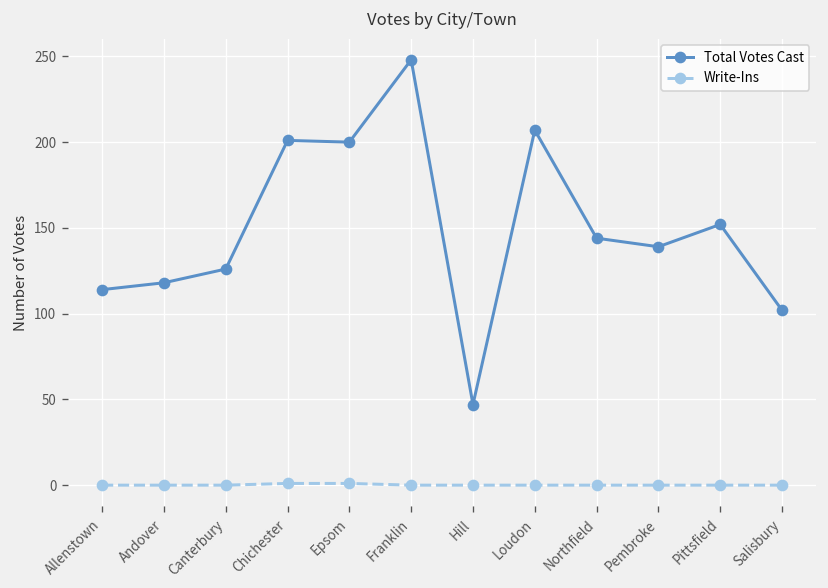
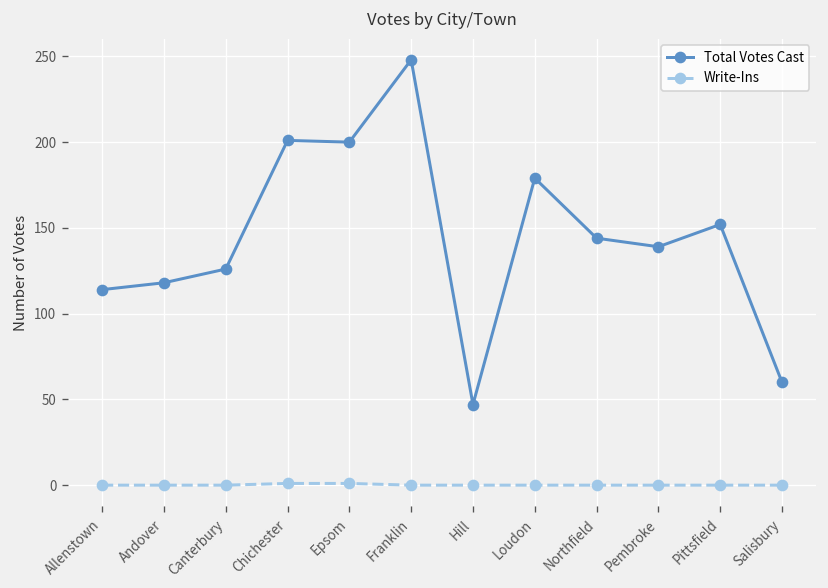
Total Votes Cast, Loudon: 207 -> 179
Total Votes Cast, Salisbury: 102 -> 60
